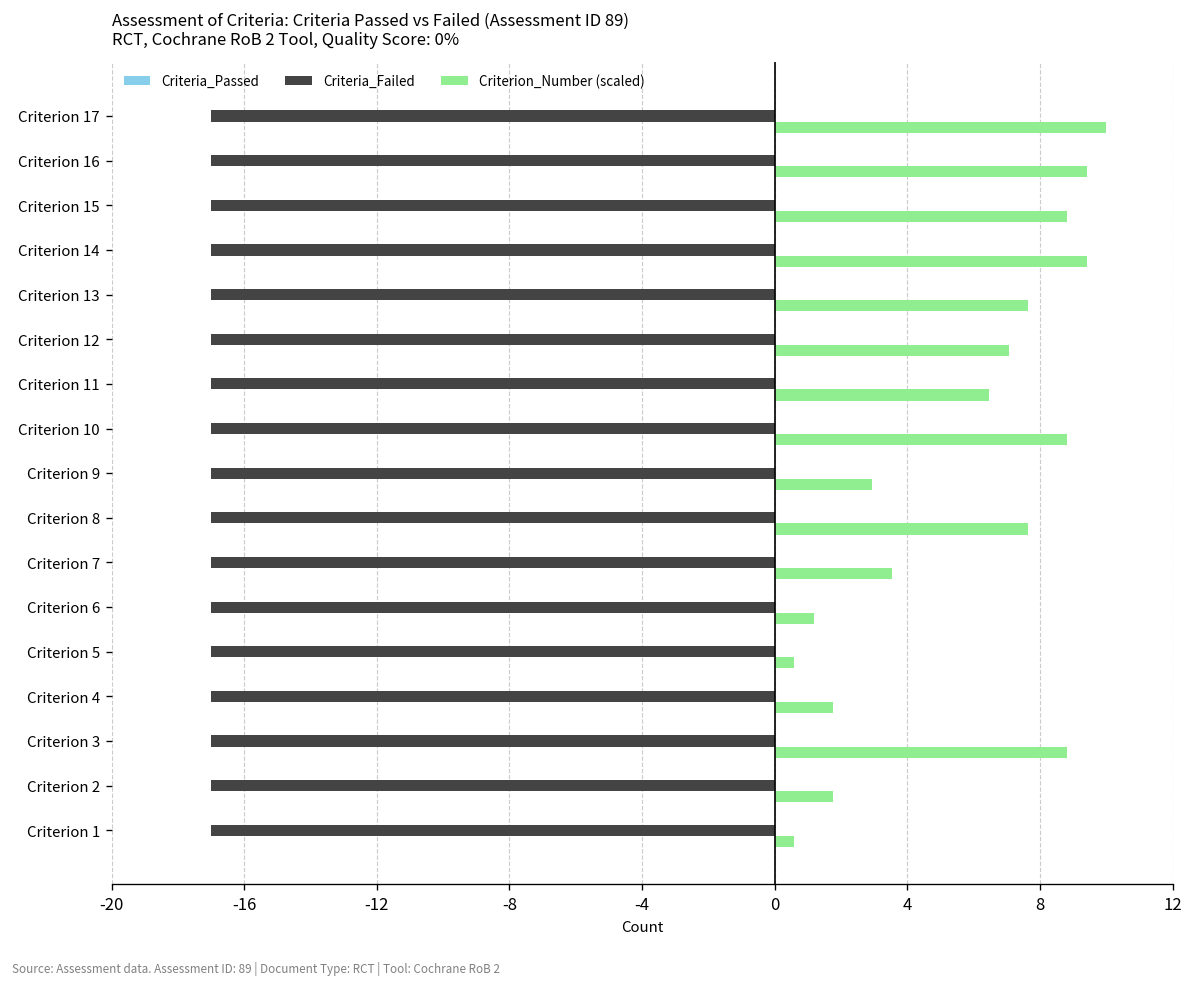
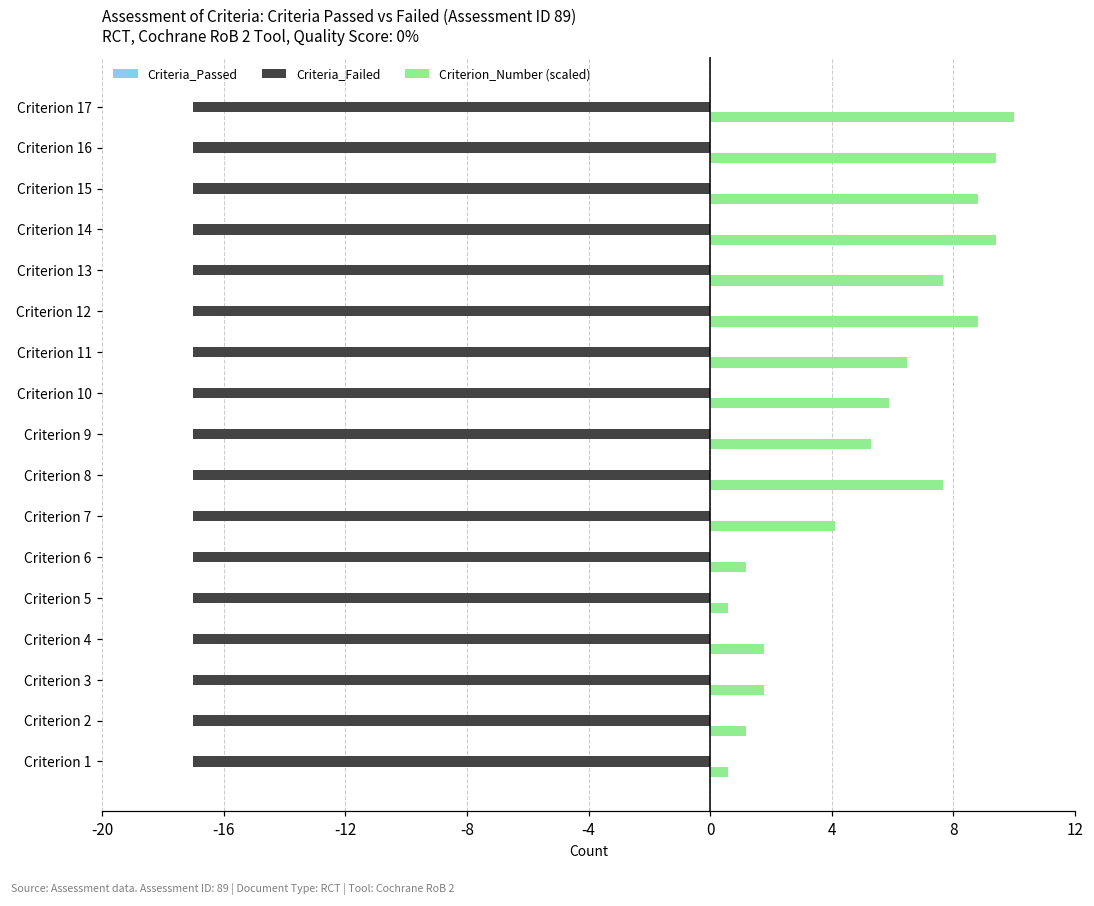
Criterion_Number (scaled), Criterion 12: 7.1 -> 8.8
Criterion_Number (scaled), Criterion 10: 8.8 -> 5.9
Criterion_Number (scaled), Criterion 9: 2.9 -> 5.3
Criterion_Number (scaled), Criterion 7: 3.5 -> 4.1
Criterion_Number (scaled), Criterion 3: 8.8 -> 1.8
Criterion_Number (scaled), Criterion 2: 1.8 -> 1.2
